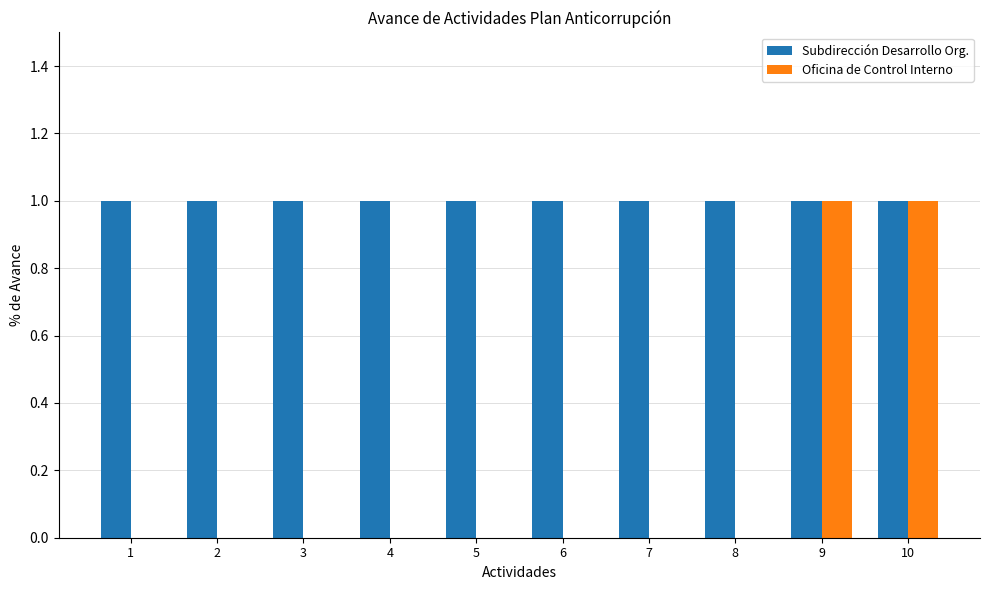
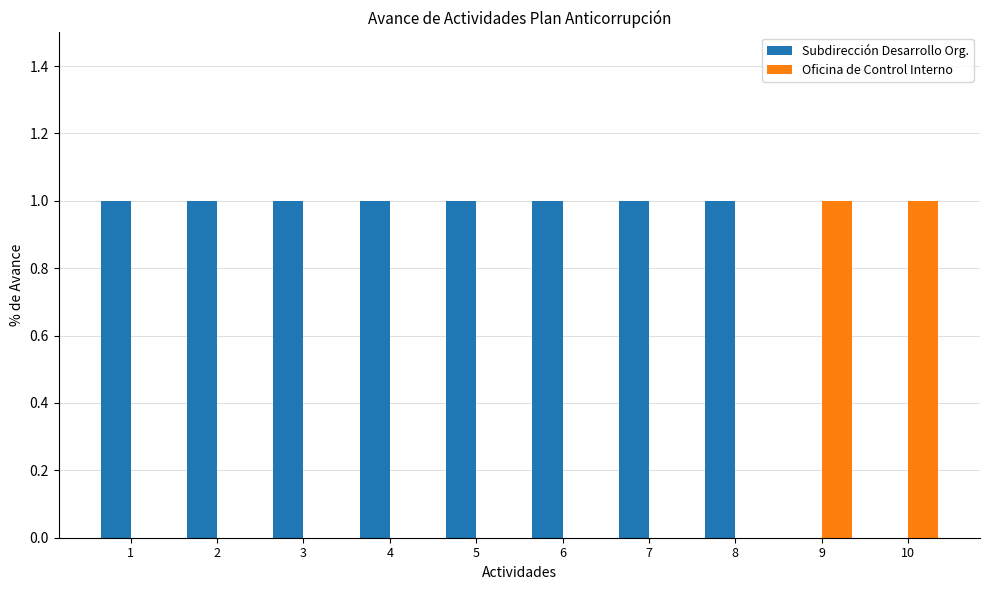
Subdirección Desarrollo Org., 9: 1 -> 0
Subdirección Desarrollo Org., 10: 1 -> 0
